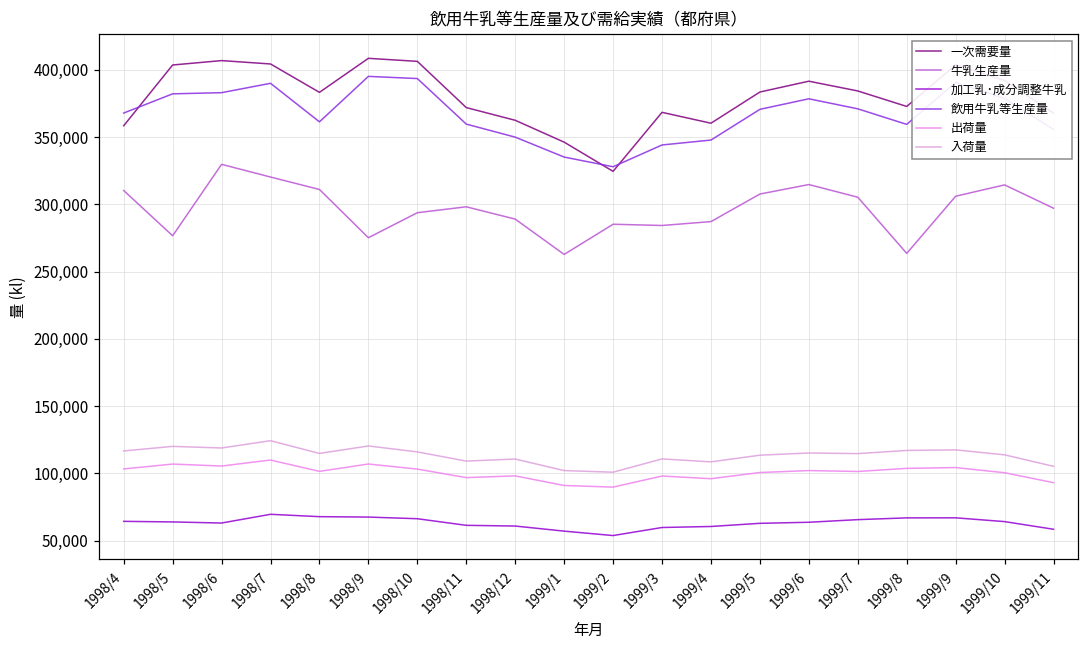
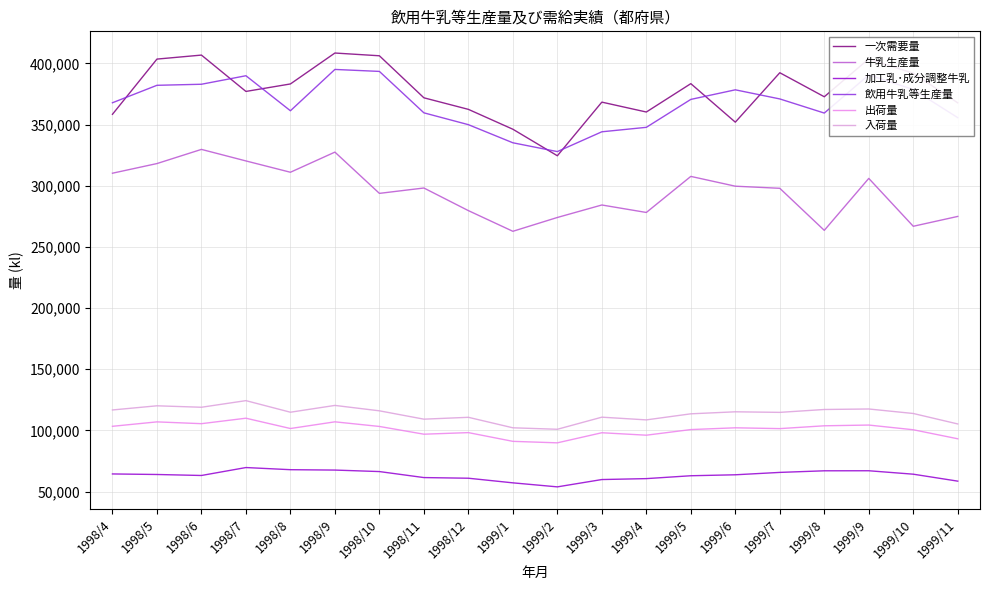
牛乳生産量, 1998/5: 277,000 -> 318,000
一次需要量, 1998/7: 404,000 -> 377,000
牛乳生産量, 1998/9: 275,000 -> 327,000
牛乳生産量, 1998/12: 289,000 -> 280,000
牛乳生産量, 1999/2: 285,000 -> 274,000
牛乳生産量, 1999/4: 287,000 -> 278,000
一次需要量, 1999/6: 391,000 -> 352,000
牛乳生産量, 1999/6: 315,000 -> 300,000
一次需要量, 1999/7: 384,000 -> 392,000
牛乳生産量, 1999/7: 305,000 -> 298,000
牛乳生産量, 1999/10: 314,000 -> 267,000
牛乳生産量, 1999/11: 297,000 -> 275,000
